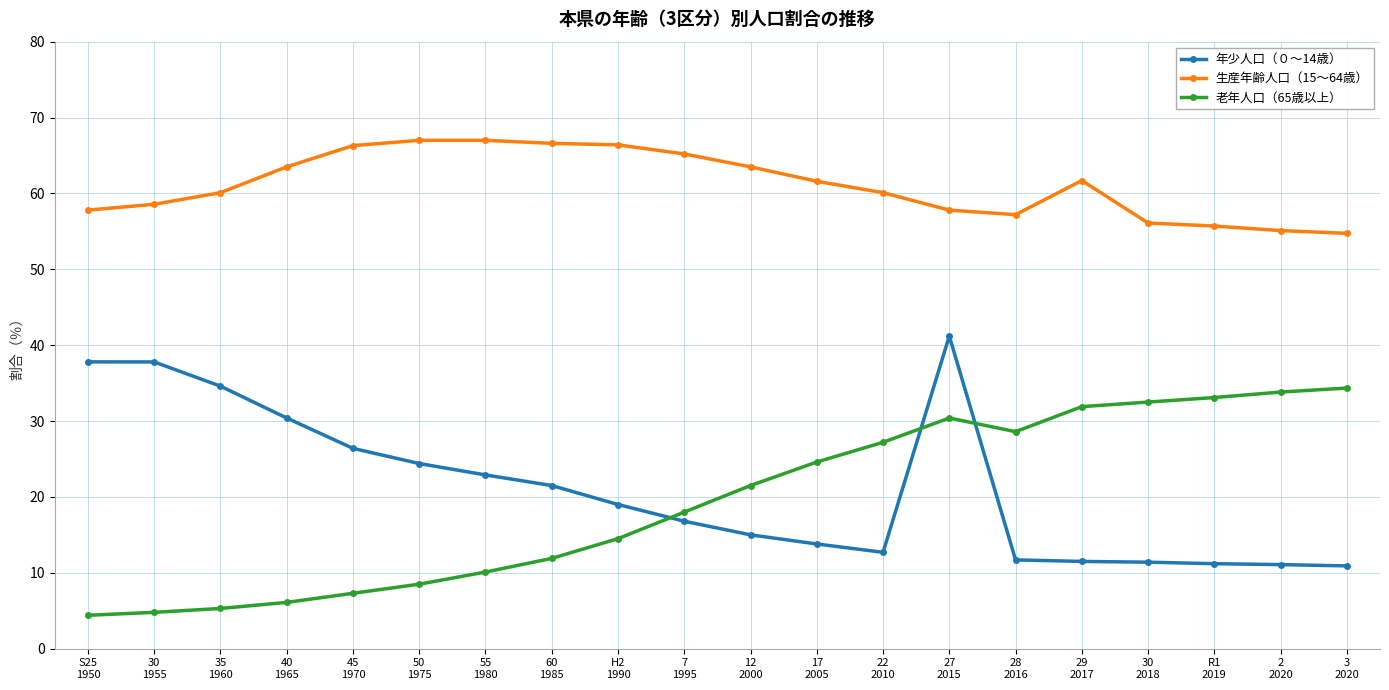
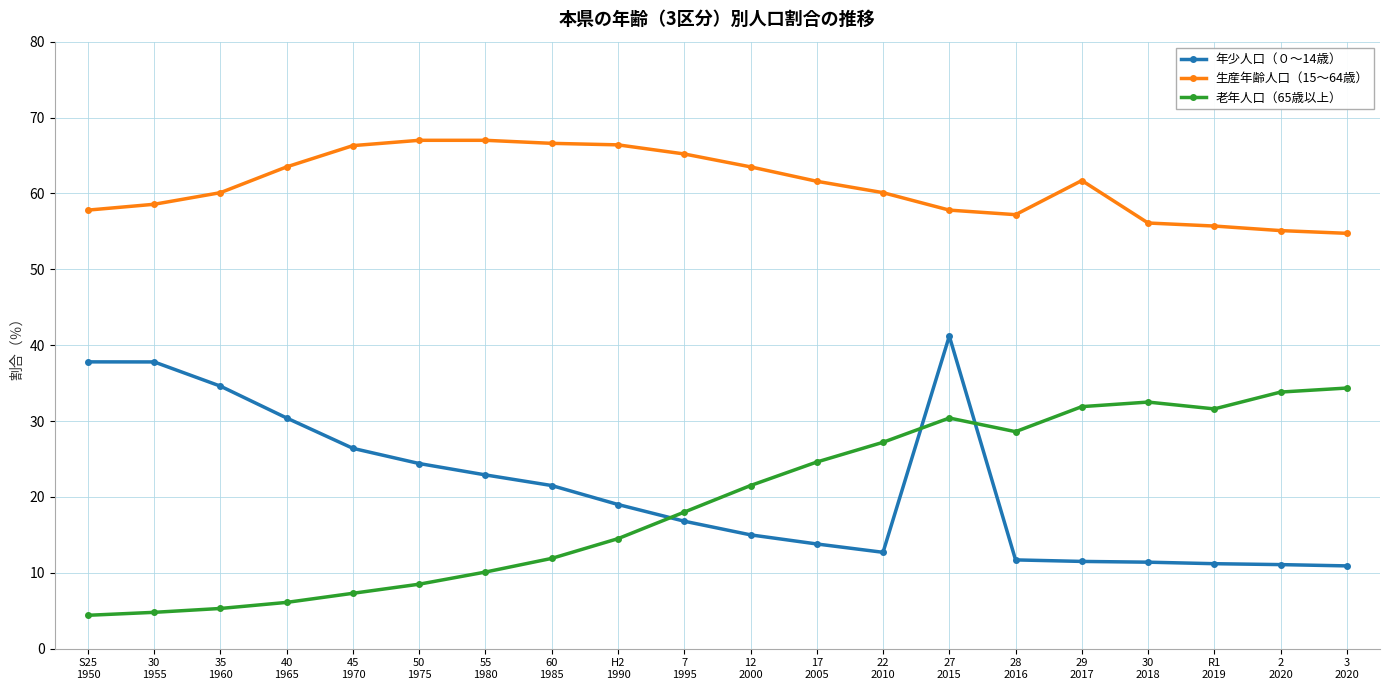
老年人口（65歳以上）, R1 2019: 33 -> 32
